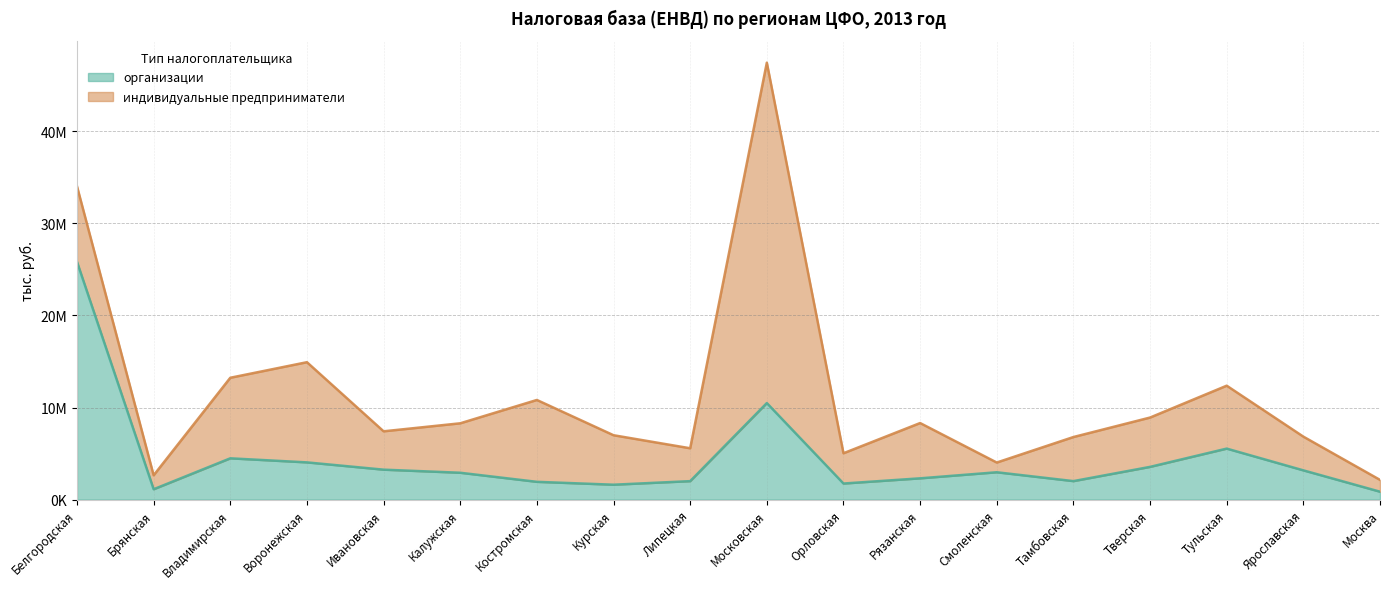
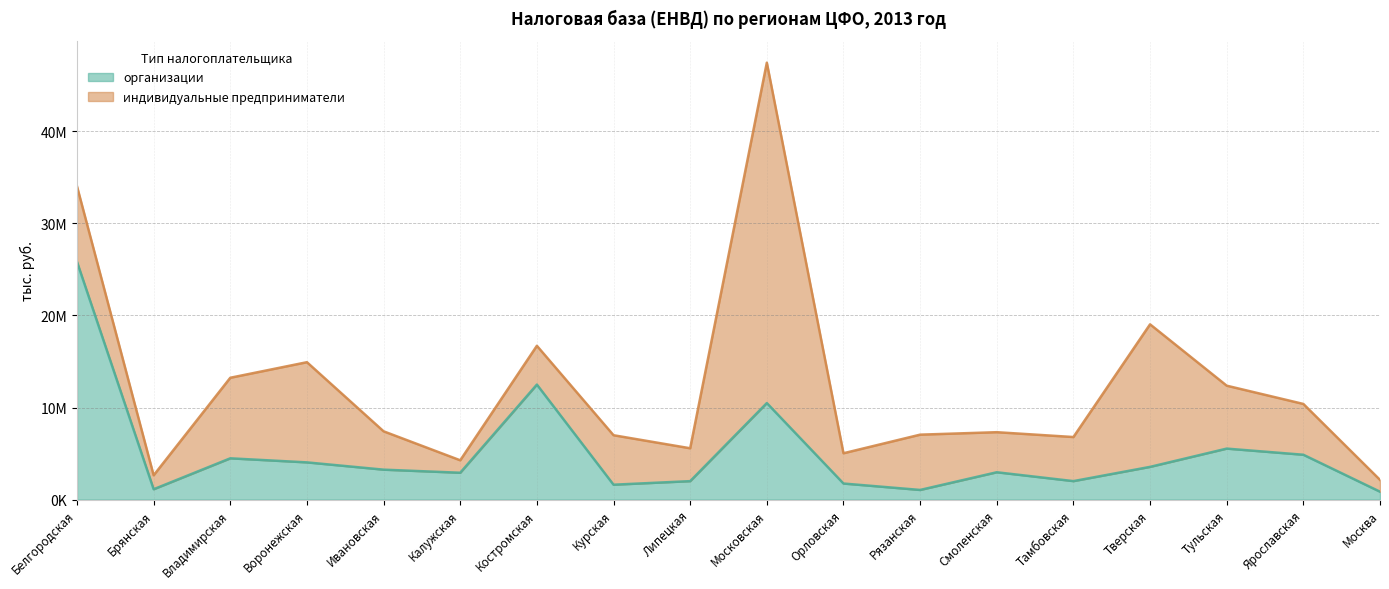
индивидуальные предприниматели, Калужская: 5000000 -> 1000000
организации, Костромская: 2000000 -> 12000000
индивидуальные предприниматели, Костромская: 9000000 -> 4000000
организации, Рязанская: 2000000 -> 1000000
индивидуальные предприниматели, Смоленская: 1000000 -> 4000000
индивидуальные предприниматели, Тверская: 5000000 -> 15000000
организации, Ярославская: 3000000 -> 5000000
индивидуальные предприниматели, Ярославская: 4000000 -> 6000000
